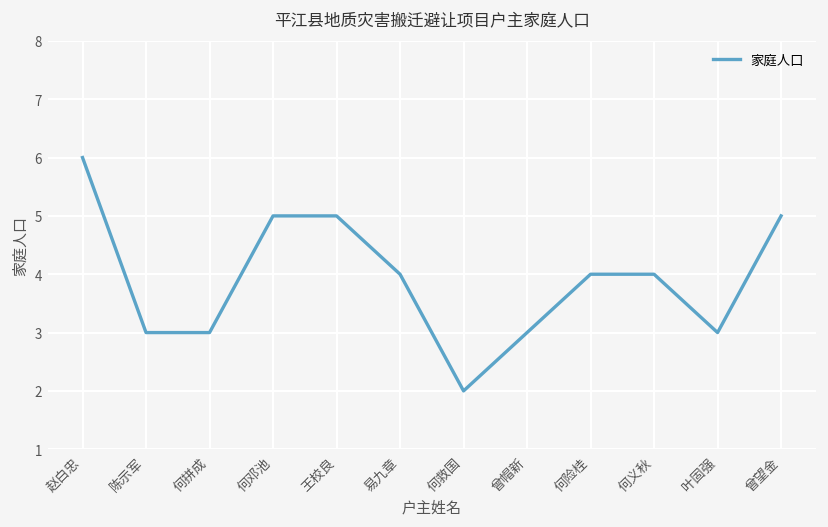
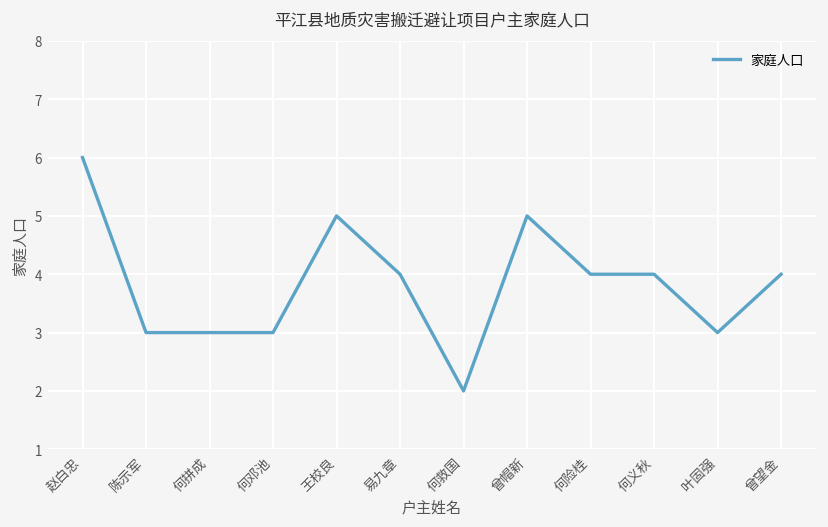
何邓池: 5 -> 3
曾帽新: 3 -> 5
曾望金: 5 -> 4
